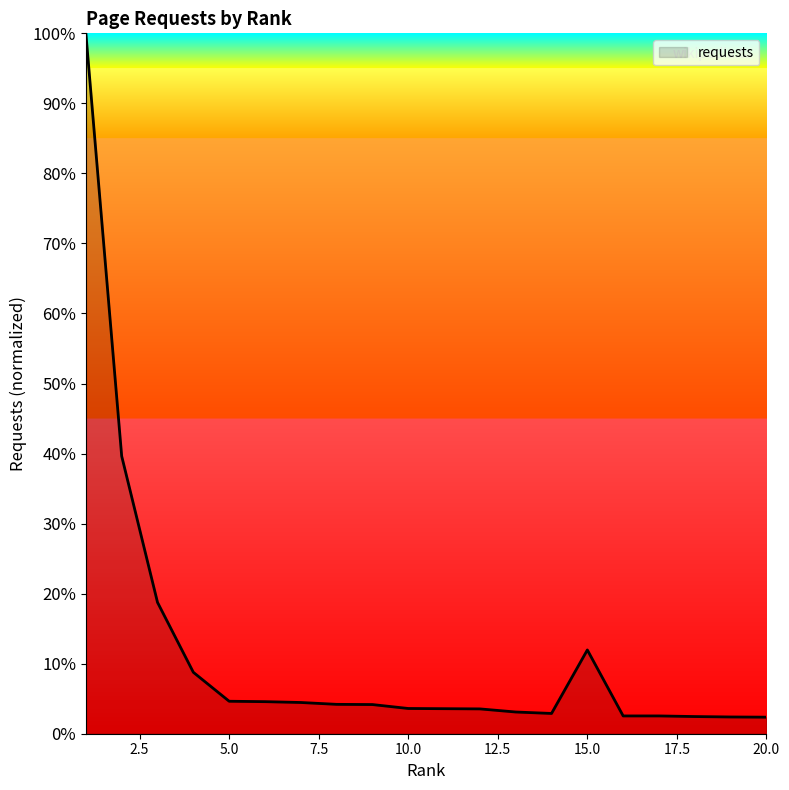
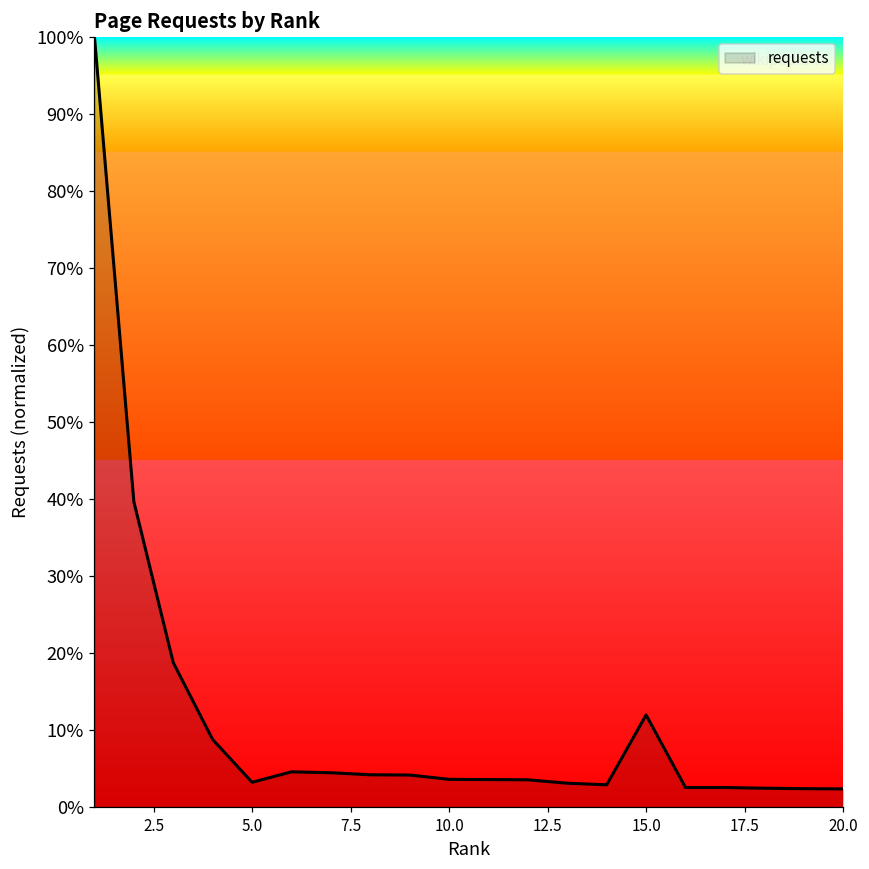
5.0: 5% -> 3%
